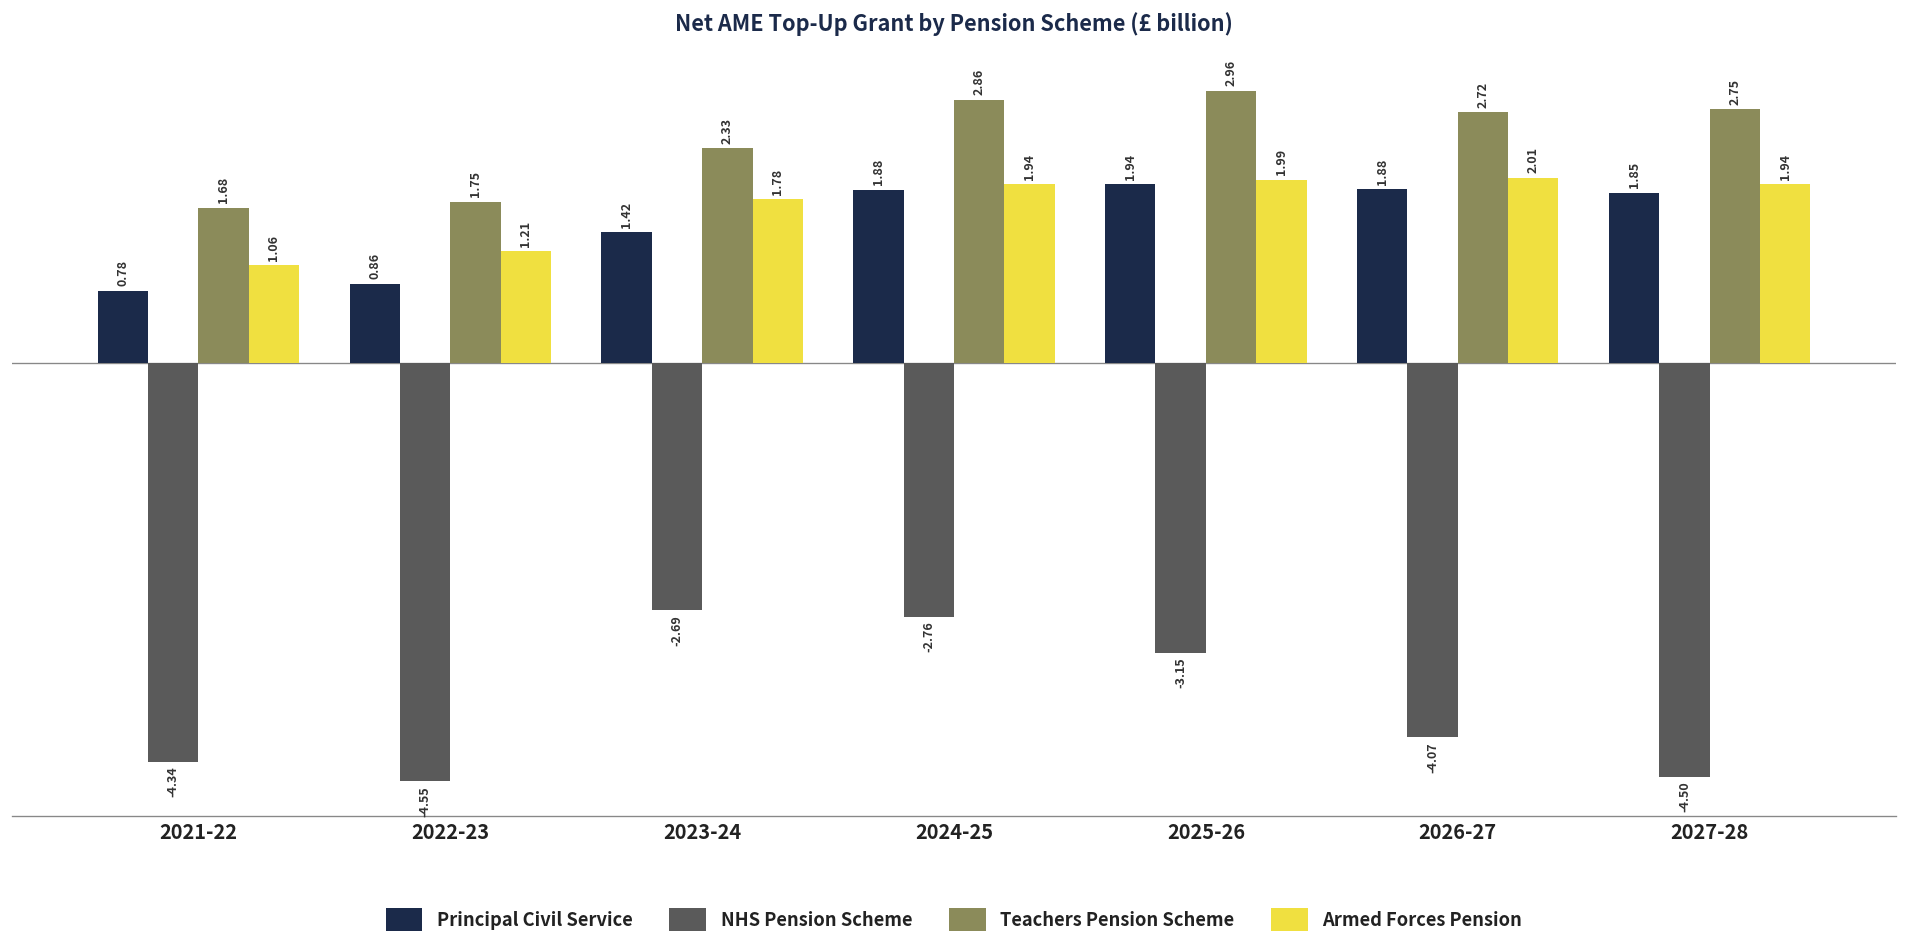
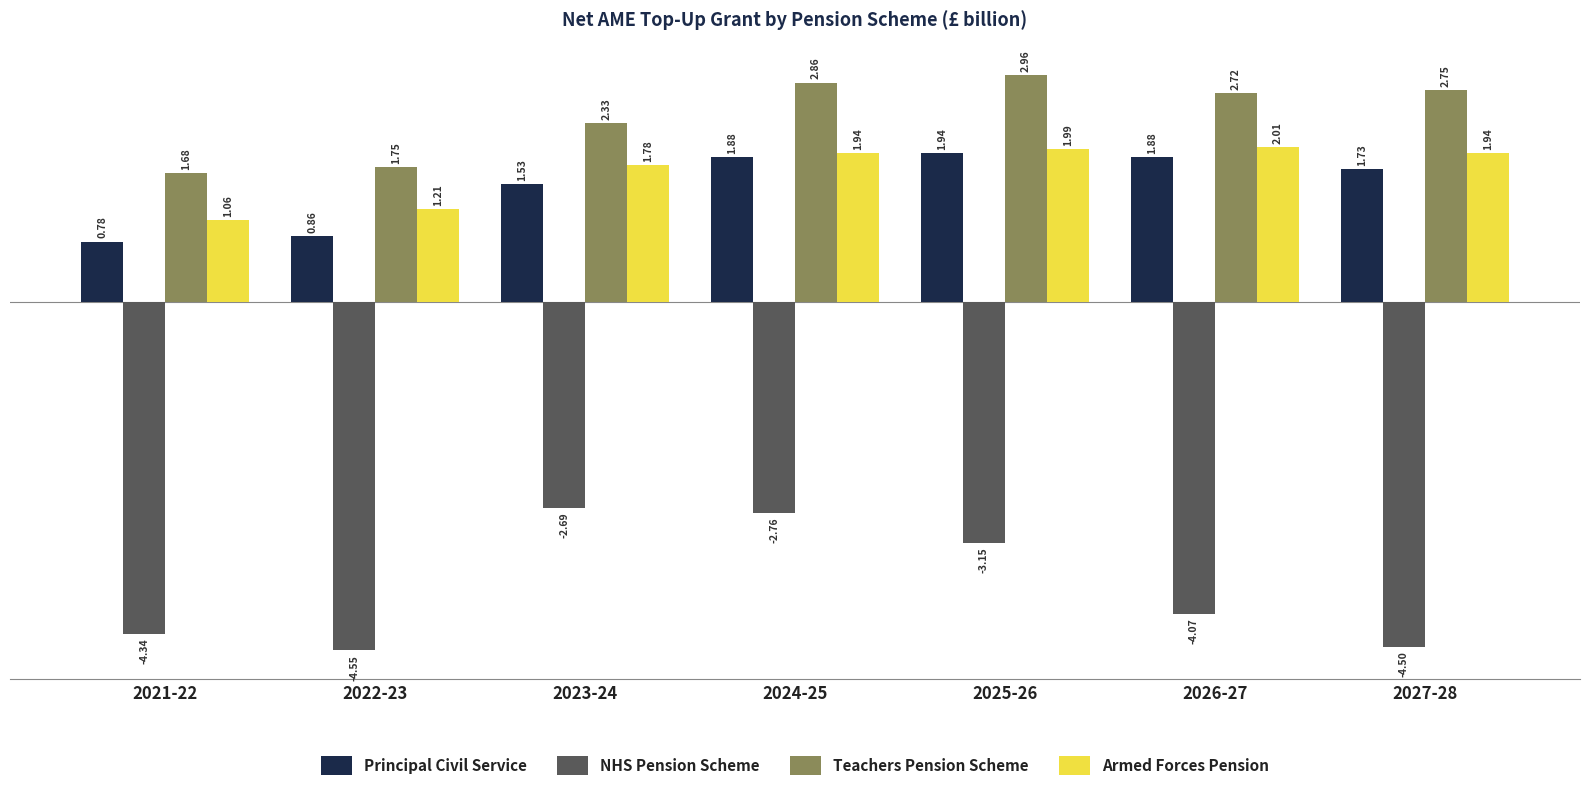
Principal Civil Service, 2023-24: 1.42 -> 1.53
Principal Civil Service, 2027-28: 1.85 -> 1.73
